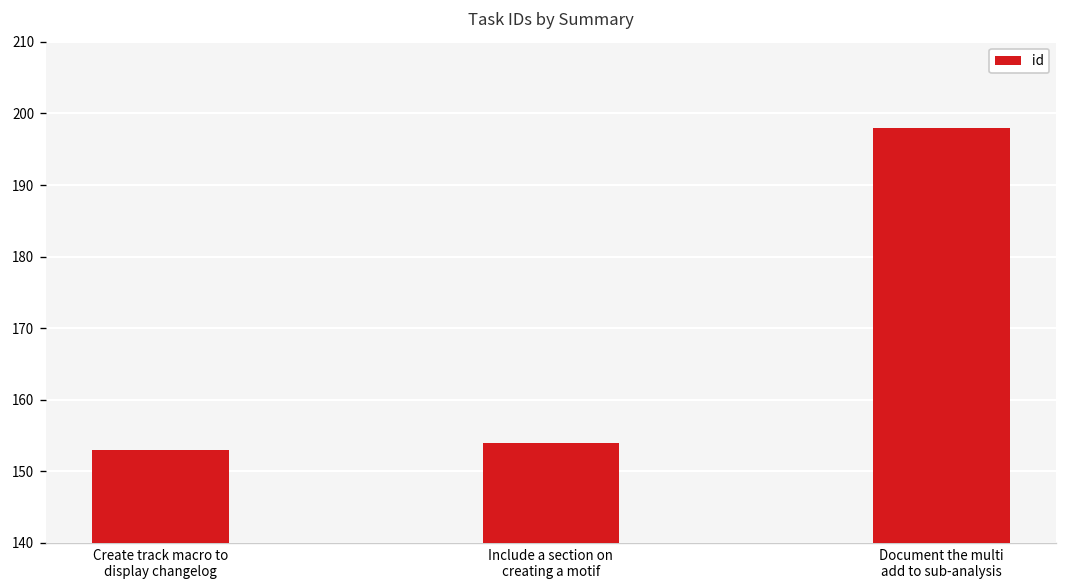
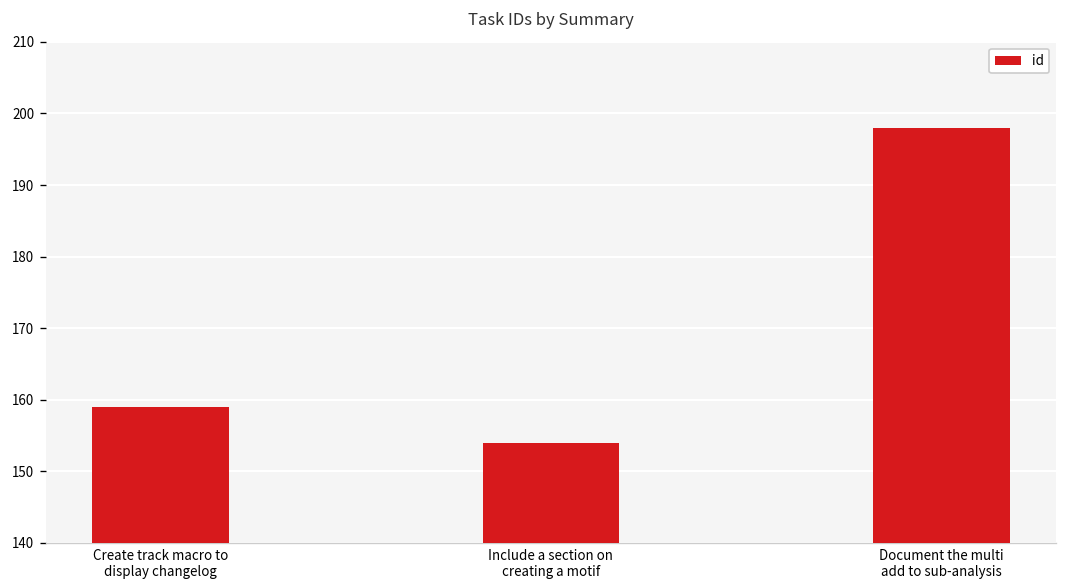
Create track macro to display changelog: 153 -> 159
